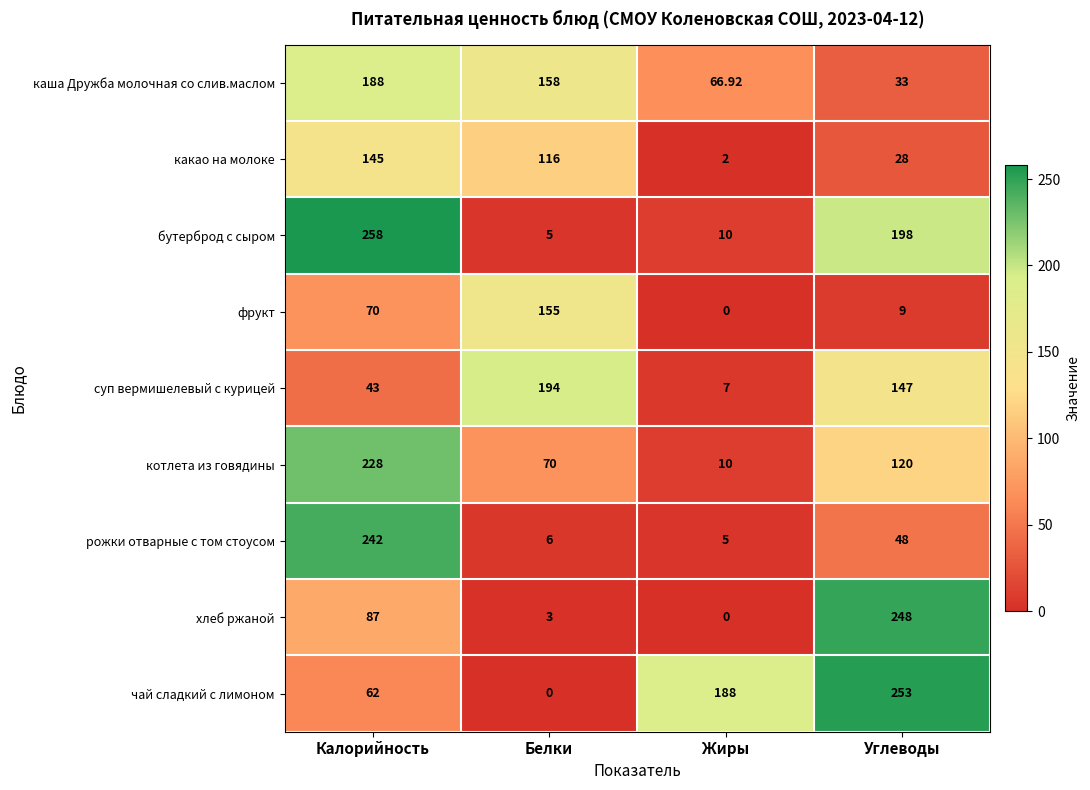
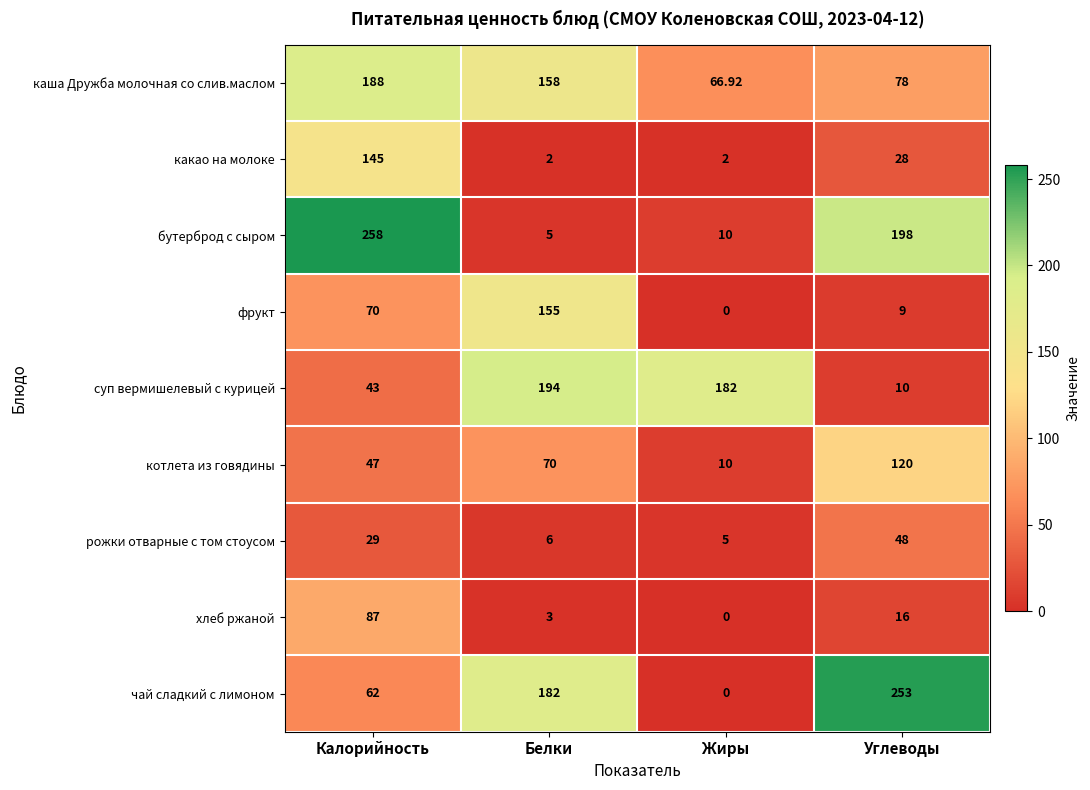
каша Дружба молочная со слив.маслом, Углеводы: 33 -> 78
какао на молоке, Белки: 116 -> 2
суп вермишелевый с курицей, Жиры: 7 -> 182
суп вермишелевый с курицей, Углеводы: 147 -> 10
котлета из говядины, Калорийность: 228 -> 47
рожки отварные с том стоусом, Калорийность: 242 -> 29
хлеб ржаной, Углеводы: 248 -> 16
чай сладкий с лимоном, Белки: 0 -> 182
чай сладкий с лимоном, Жиры: 188 -> 0
